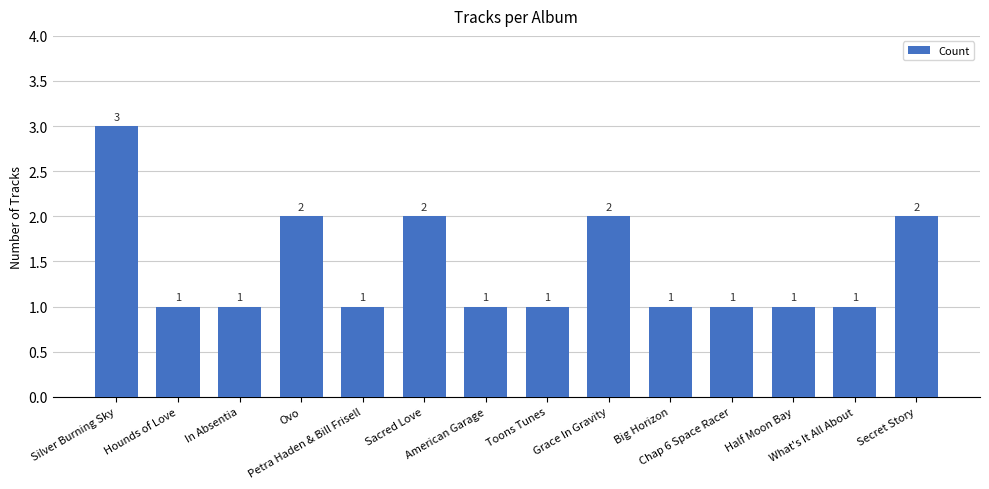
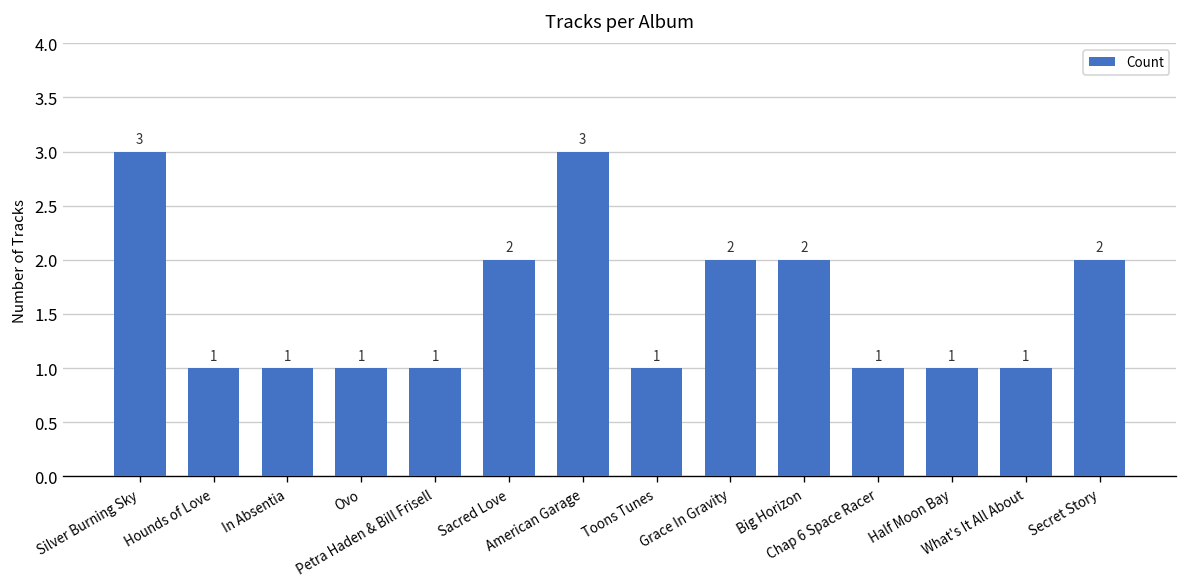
Ovo: 2 -> 1
American Garage: 1 -> 3
Big Horizon: 1 -> 2
